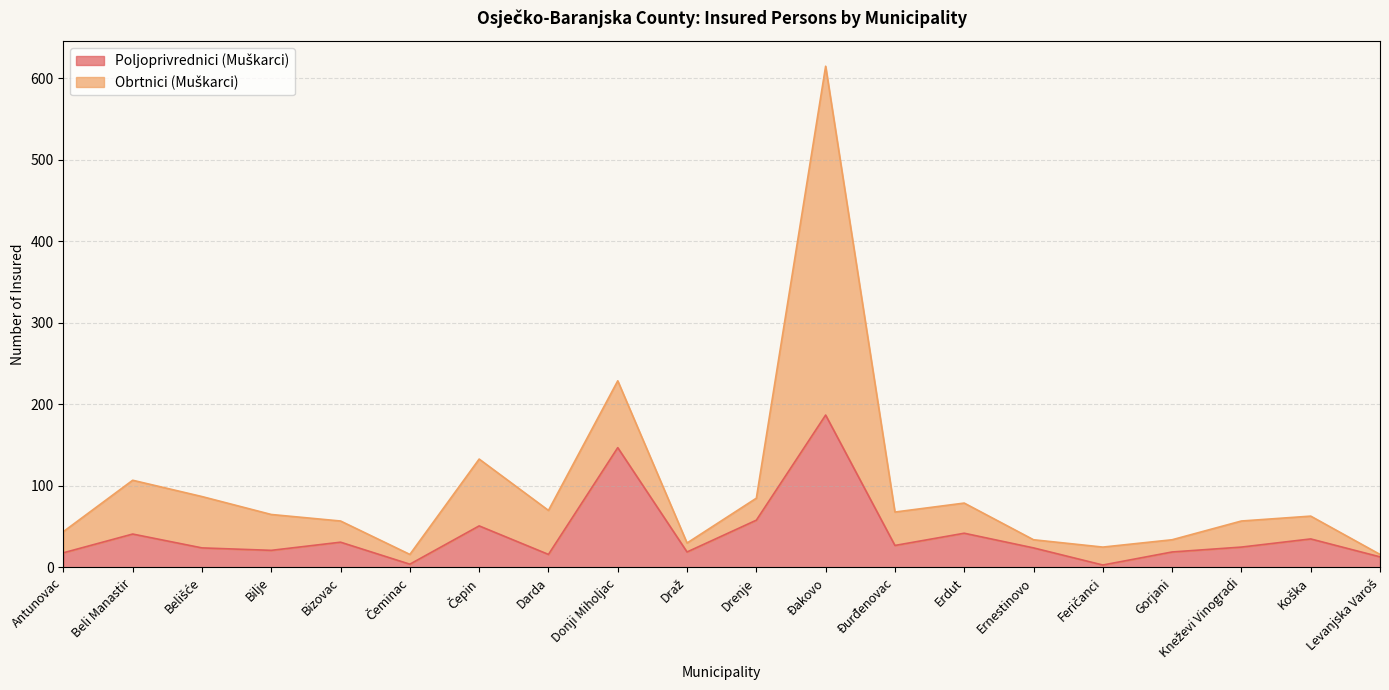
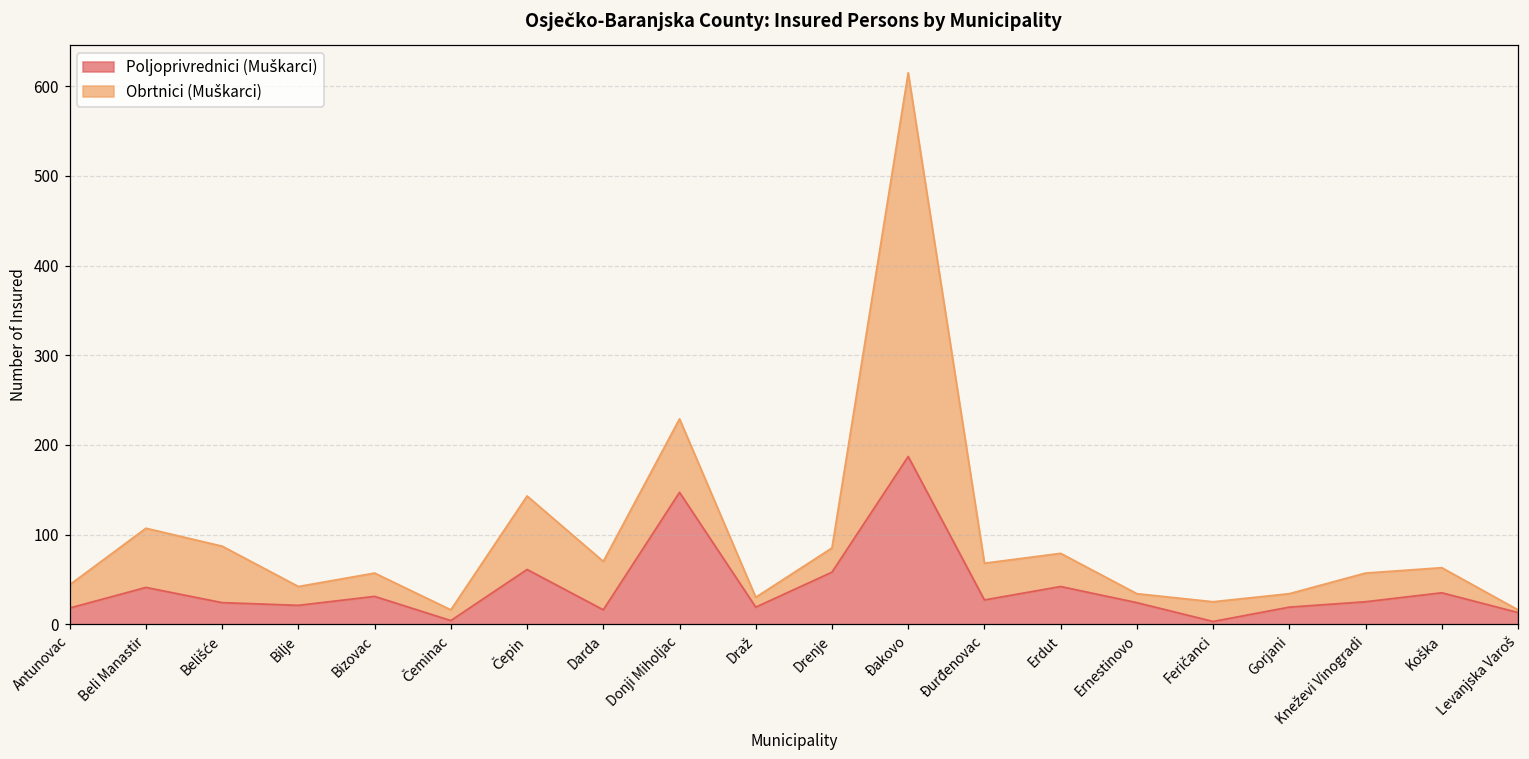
Obrtnici (Muškarci), Bilje: 40 -> 20
Poljoprivrednici (Muškarci), Čepin: 50 -> 60
